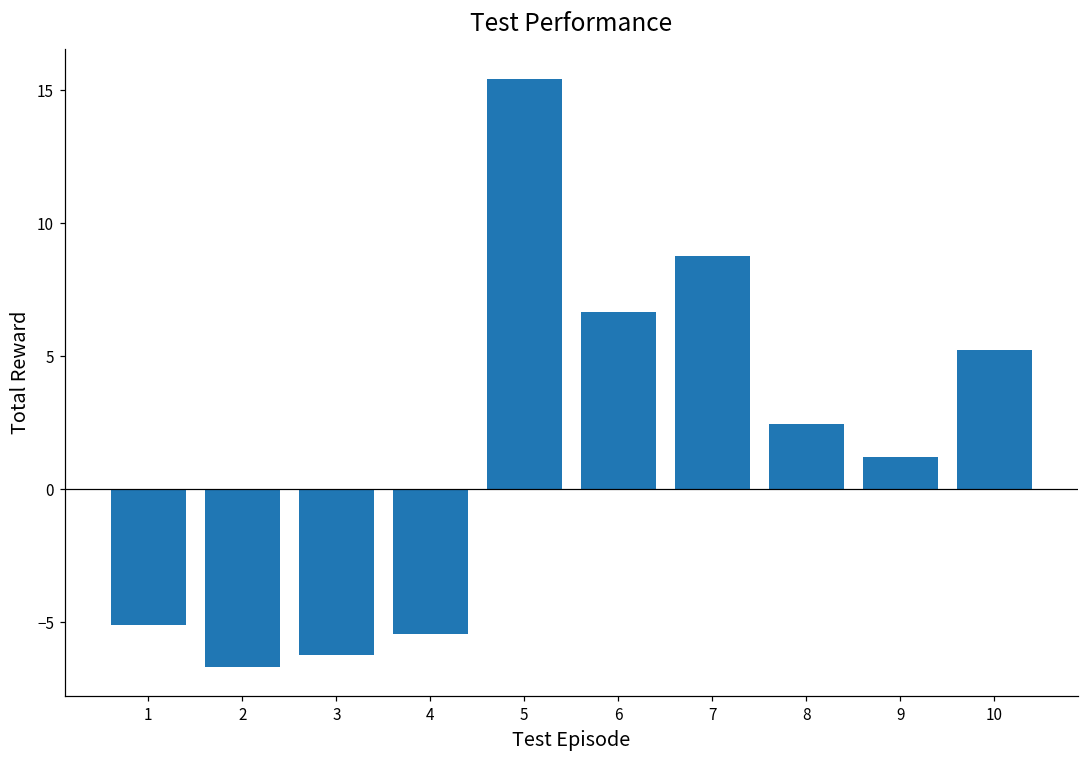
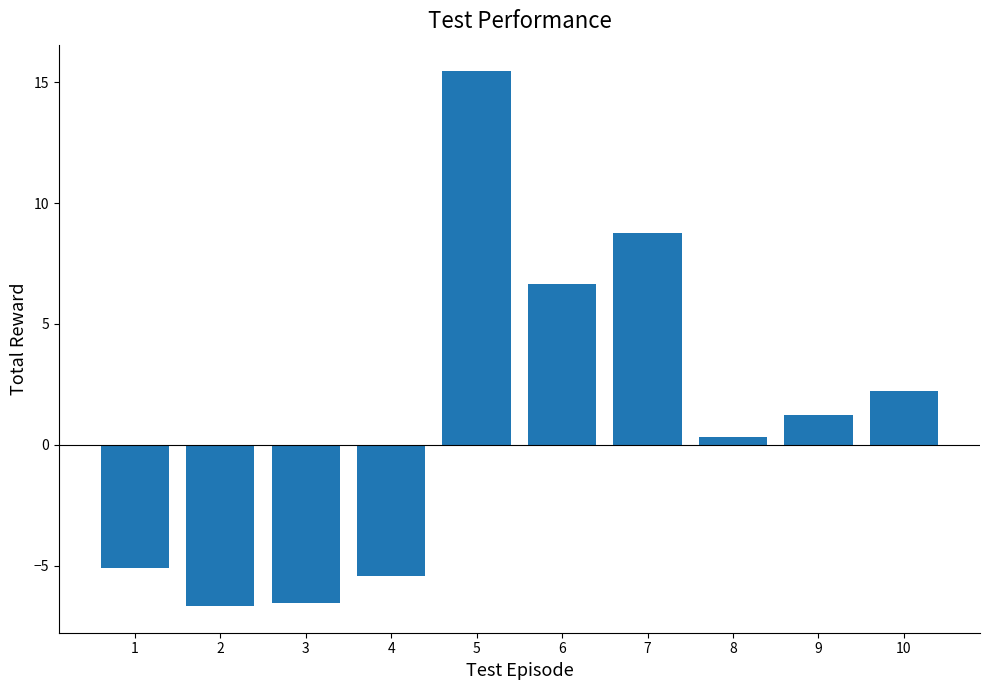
3: -6.2 -> -6.6
8: 2.4 -> 0.3
10: 5.2 -> 2.2
